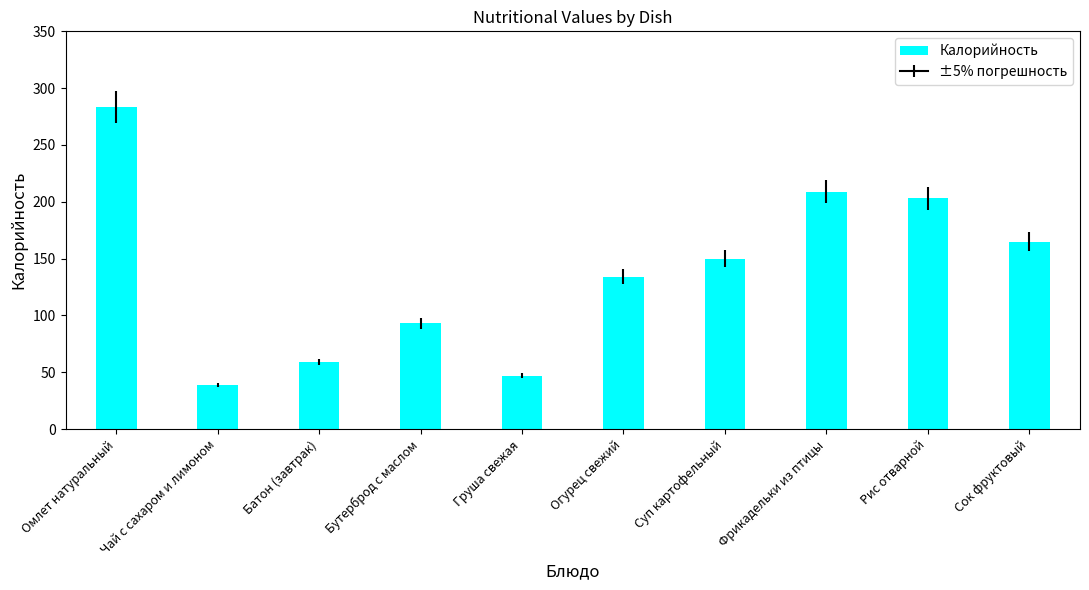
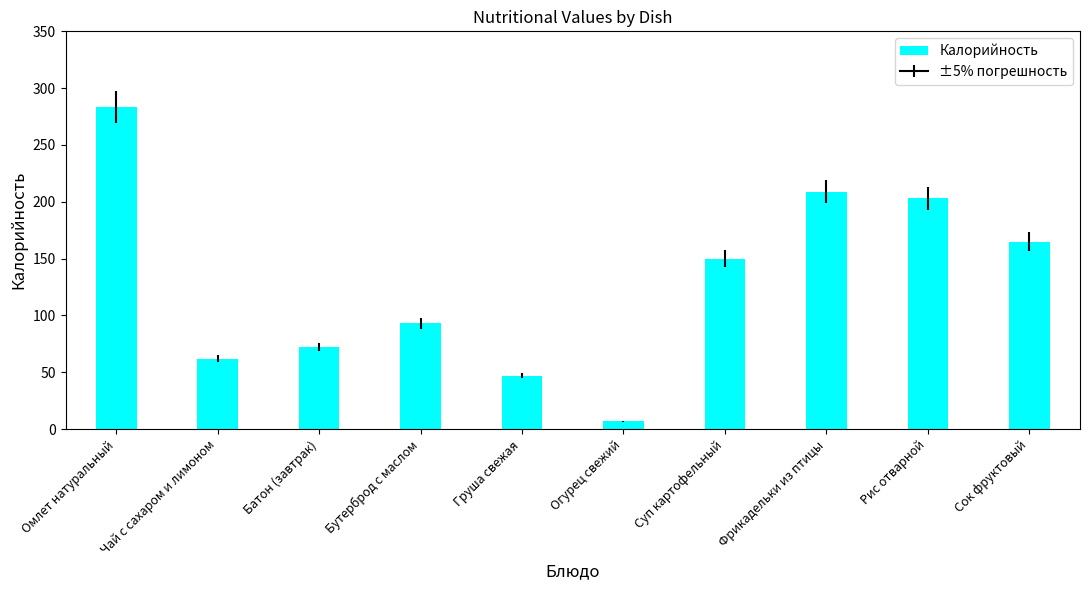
Чай с сахаром и лимоном: 39 -> 62
Батон (завтрак): 59 -> 72
Огурец свежий: 134 -> 7
